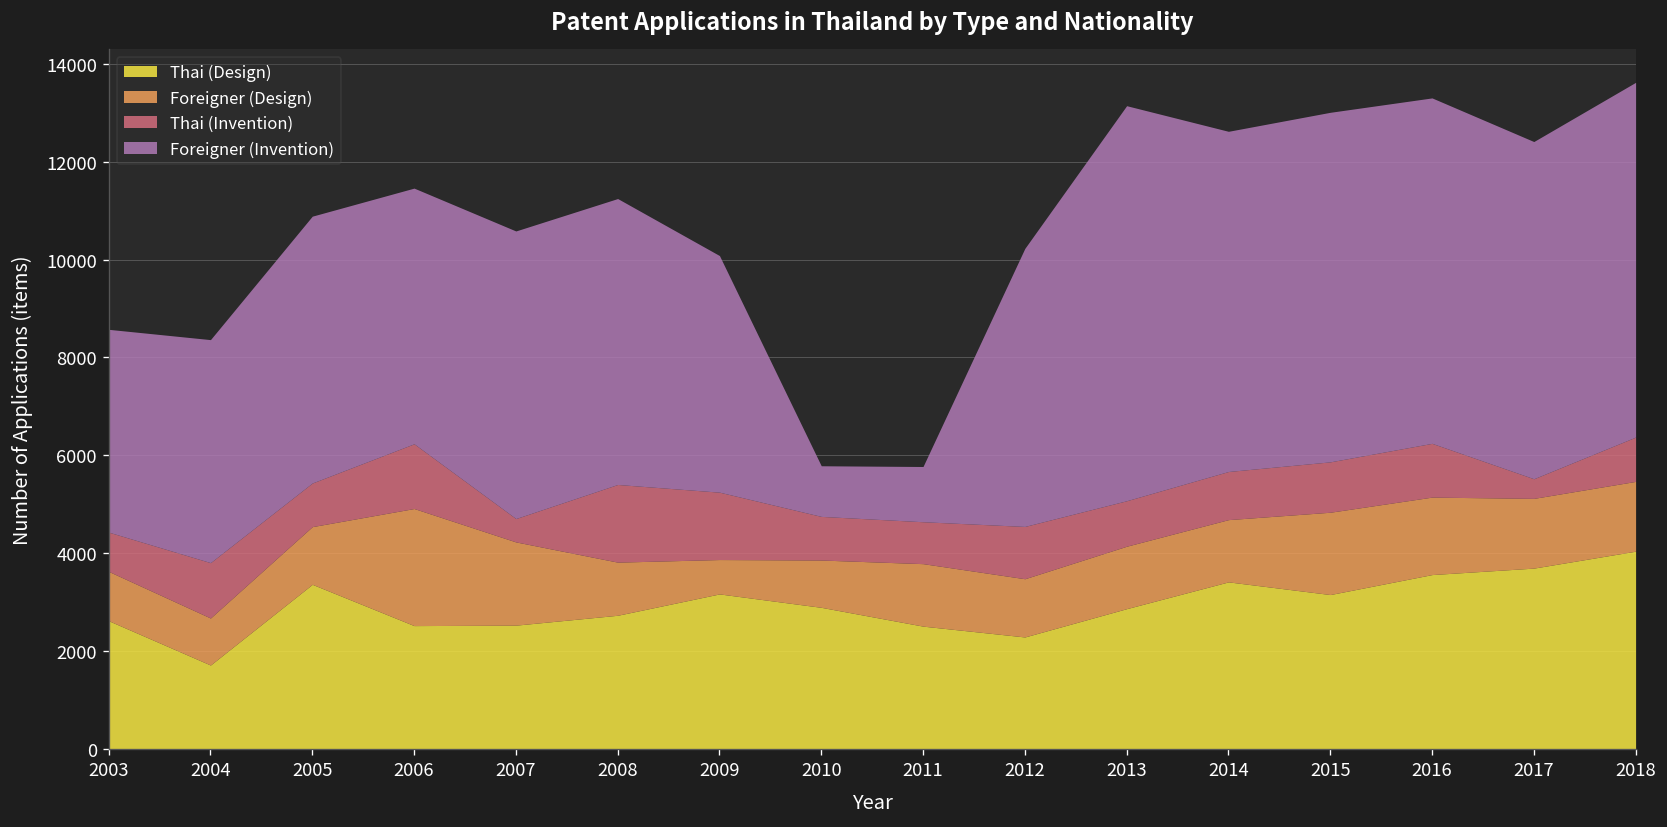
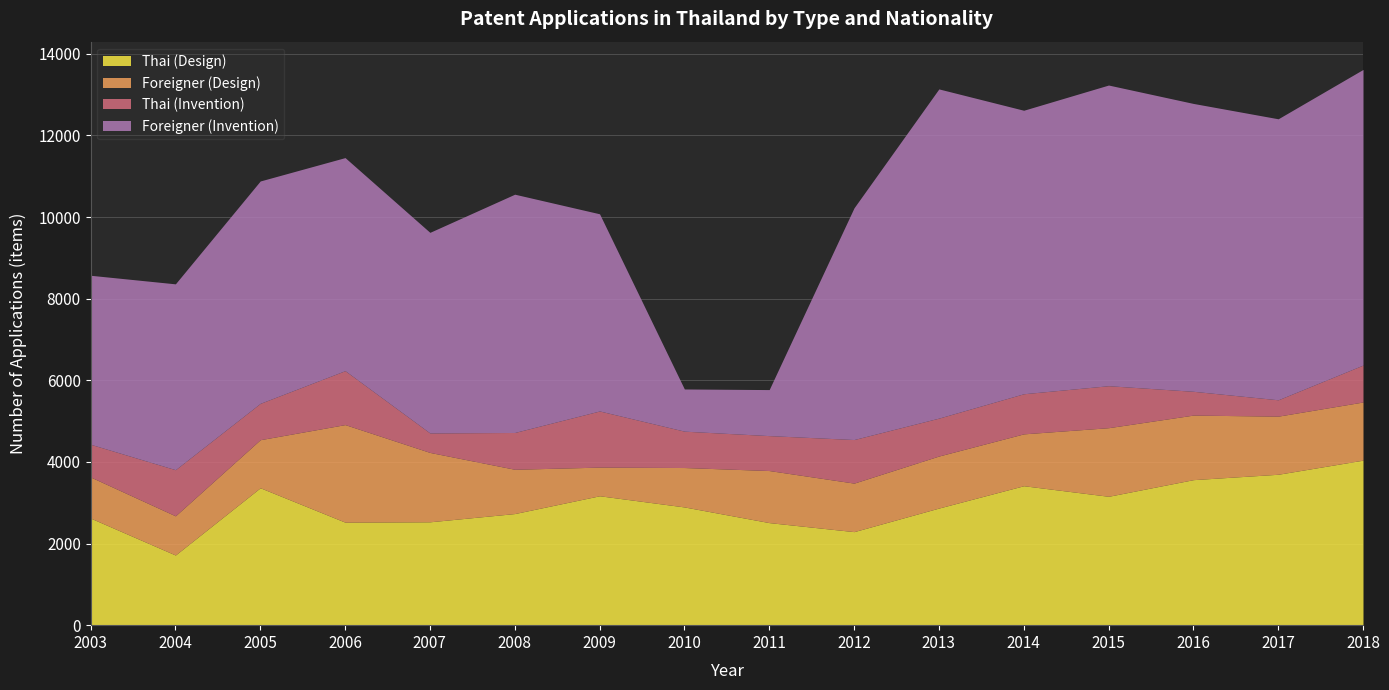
Foreigner (Invention), 2007: 5900 -> 4900
Thai (Invention), 2008: 1600 -> 900
Foreigner (Invention), 2015: 7100 -> 7400
Thai (Invention), 2016: 1100 -> 600
